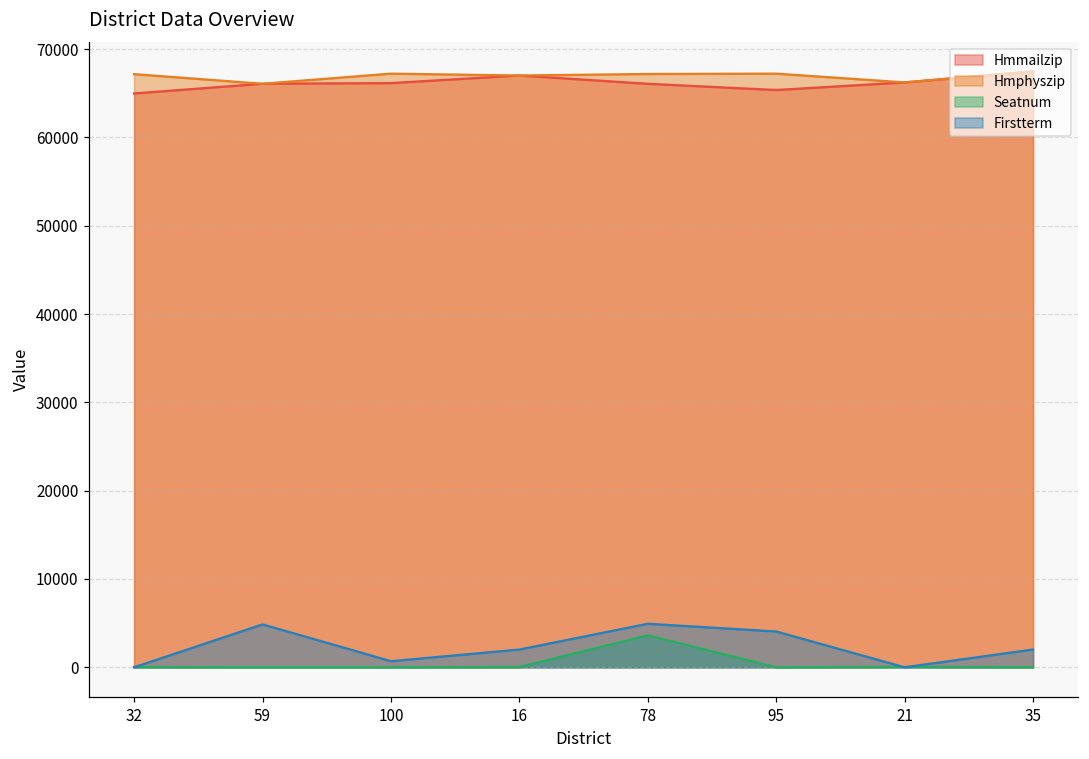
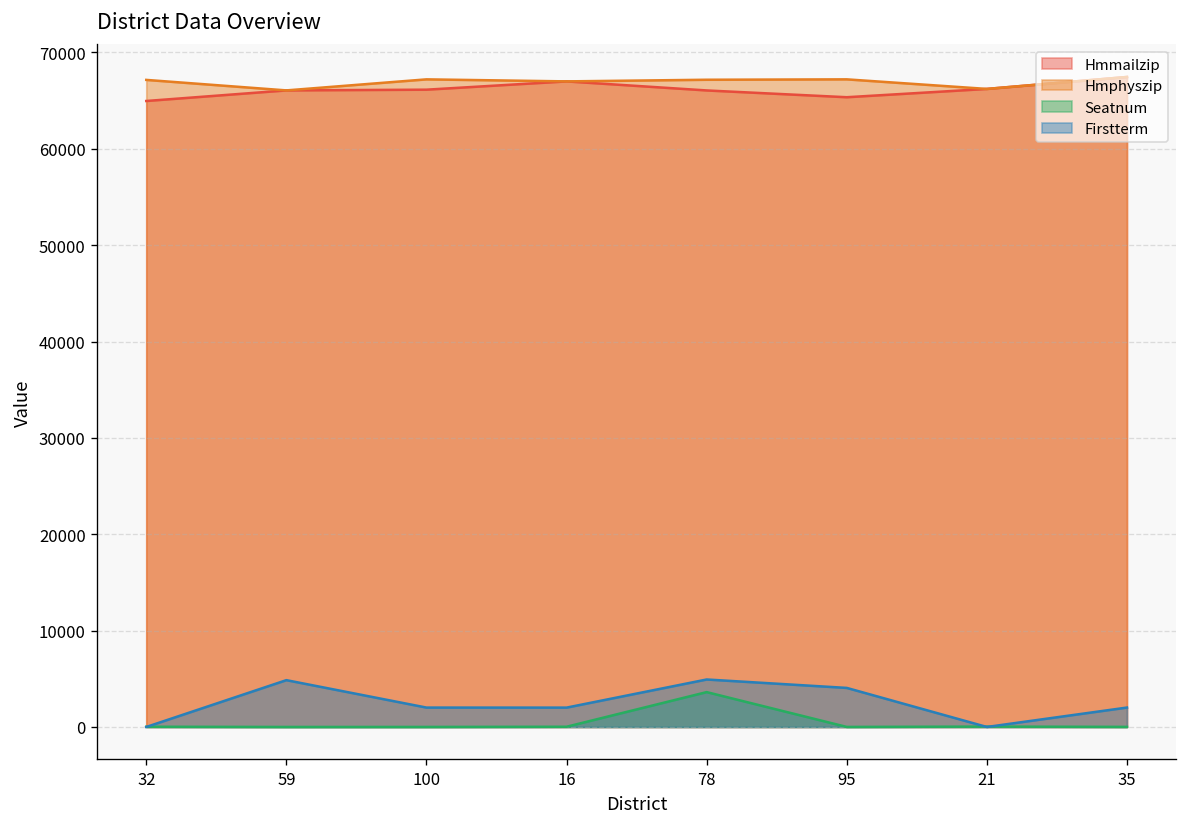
Firstterm, 100: 1000 -> 2000
